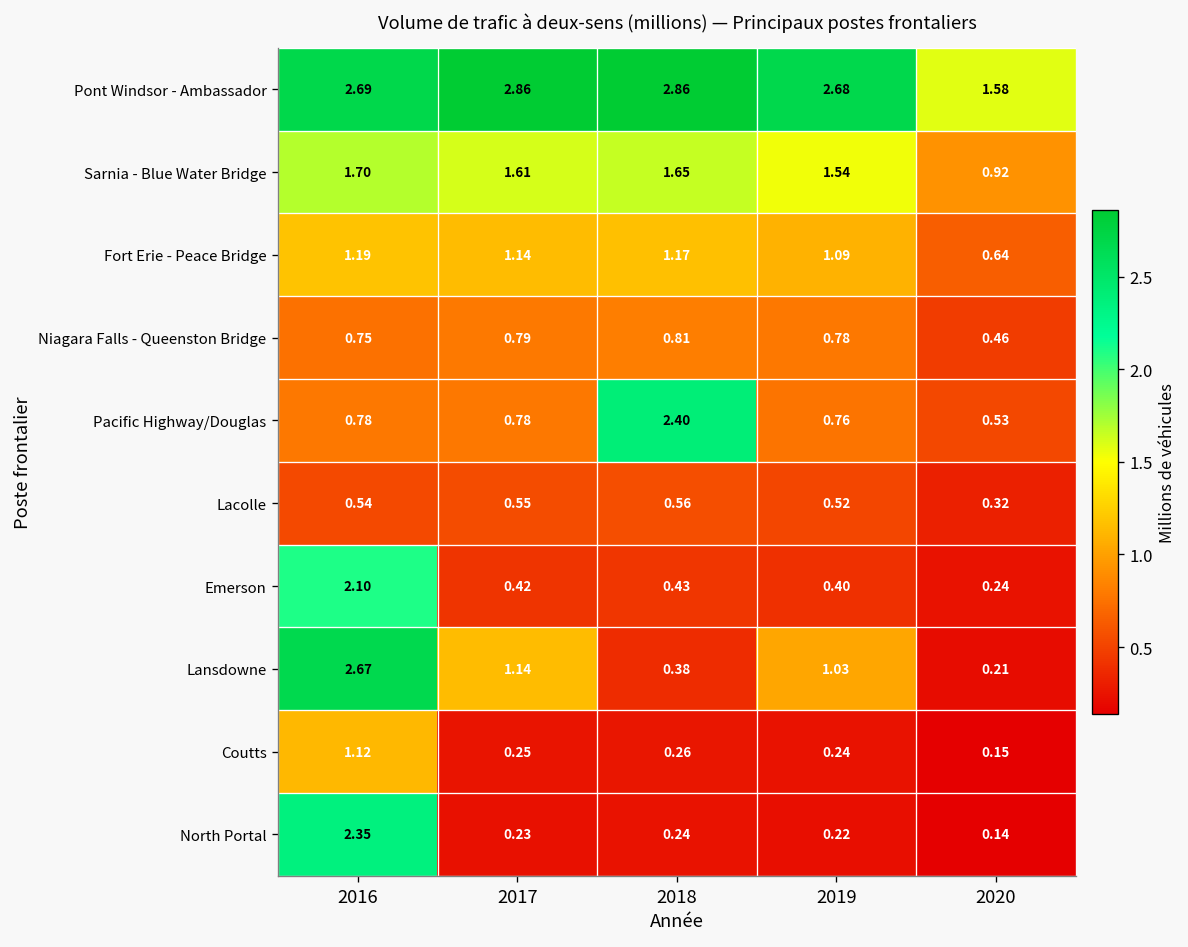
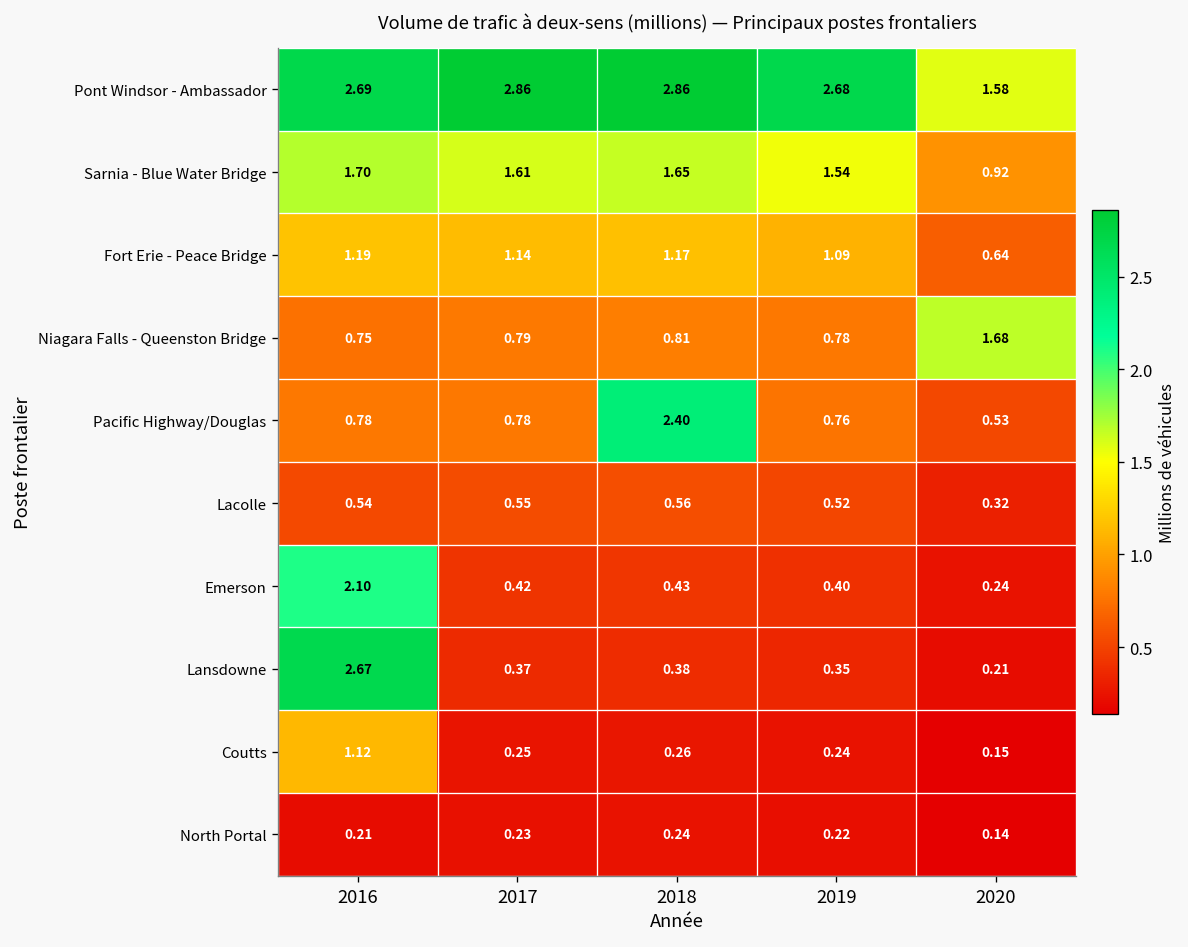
Niagara Falls - Queenston Bridge, 2020: 0.46 -> 1.68
Lansdowne, 2017: 1.14 -> 0.37
Lansdowne, 2019: 1.03 -> 0.35
North Portal, 2016: 2.35 -> 0.21
